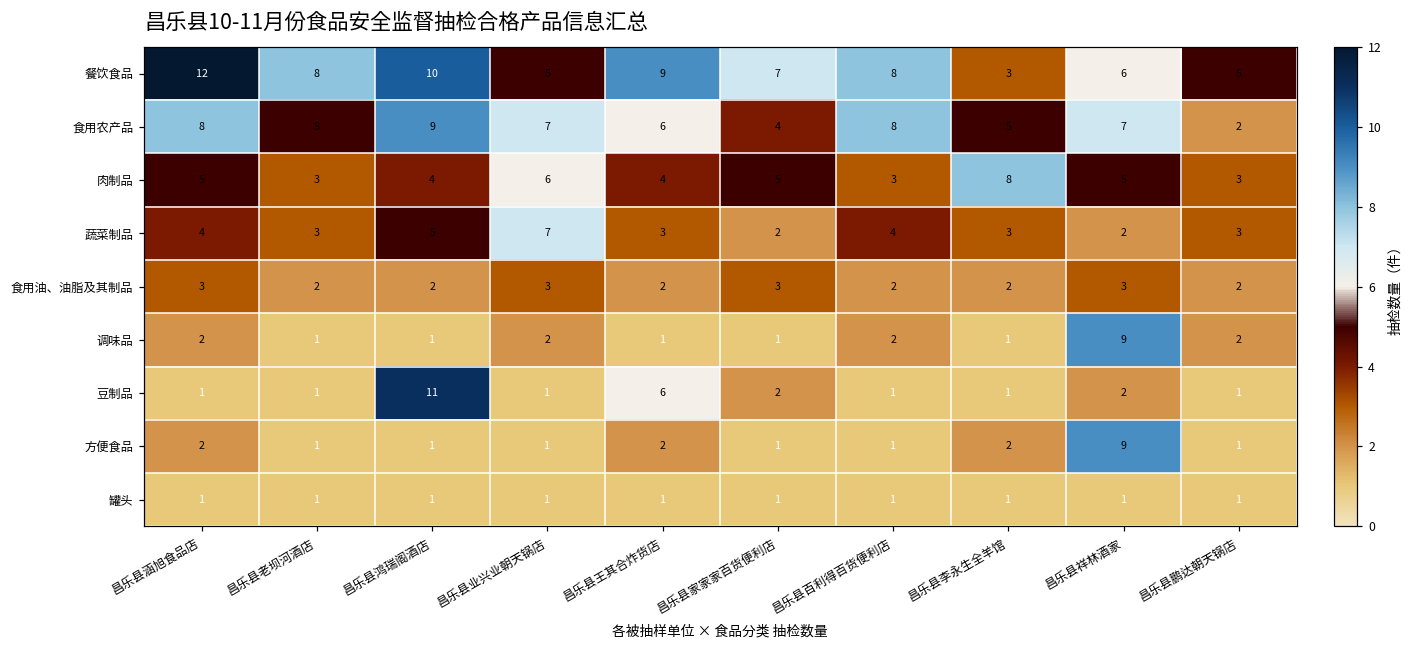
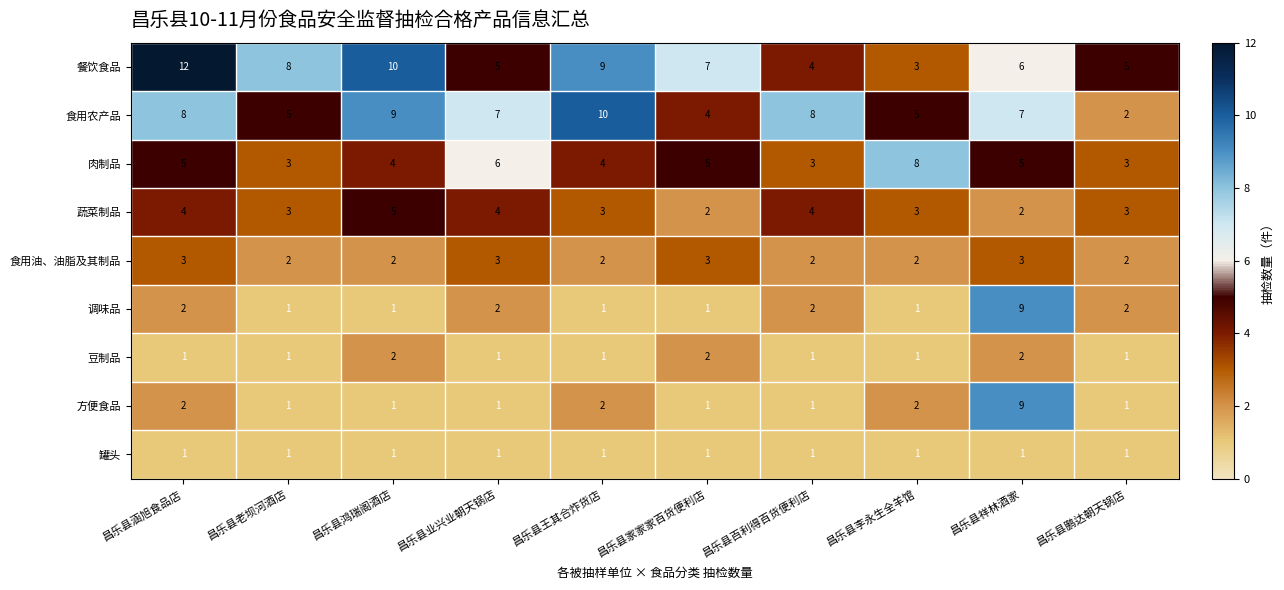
餐饮食品, 昌乐县百利得百货便利店: 8 -> 4
食用农产品, 昌乐县王其合炸货店: 6 -> 10
蔬菜制品, 昌乐县业兴业朝天锅店: 7 -> 4
豆制品, 昌乐县鸿瑞阁酒店: 11 -> 2
豆制品, 昌乐县王其合炸货店: 6 -> 1
